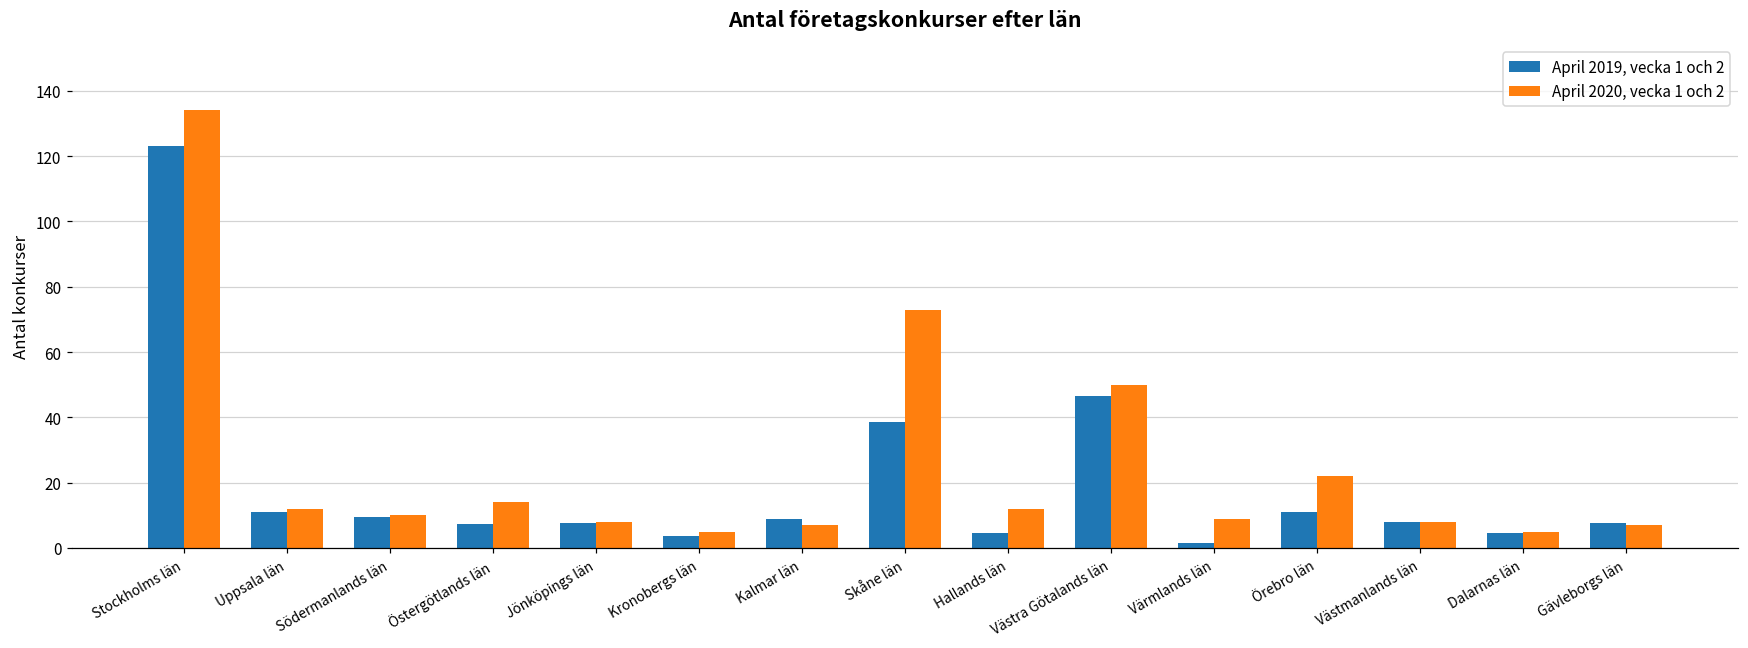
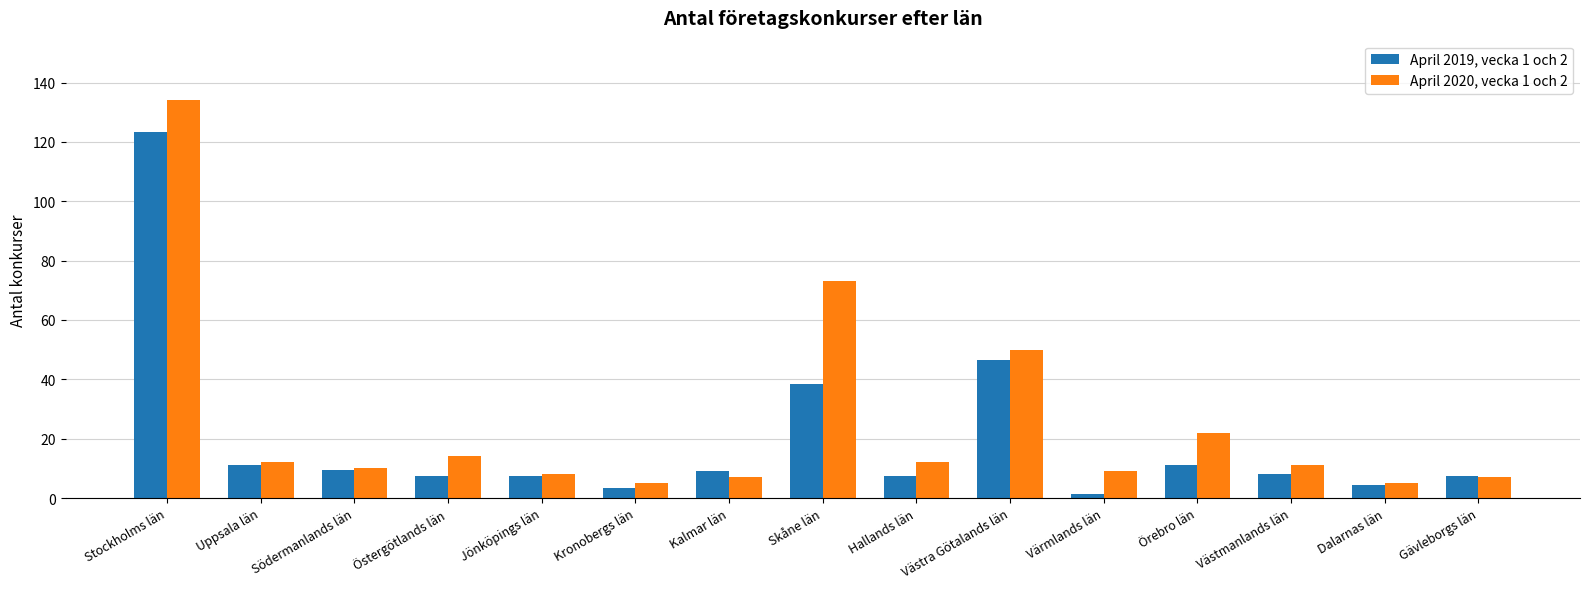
April 2019, vecka 1 och 2, Hallands län: 5 -> 8
April 2020, vecka 1 och 2, Västmanlands län: 8 -> 11
